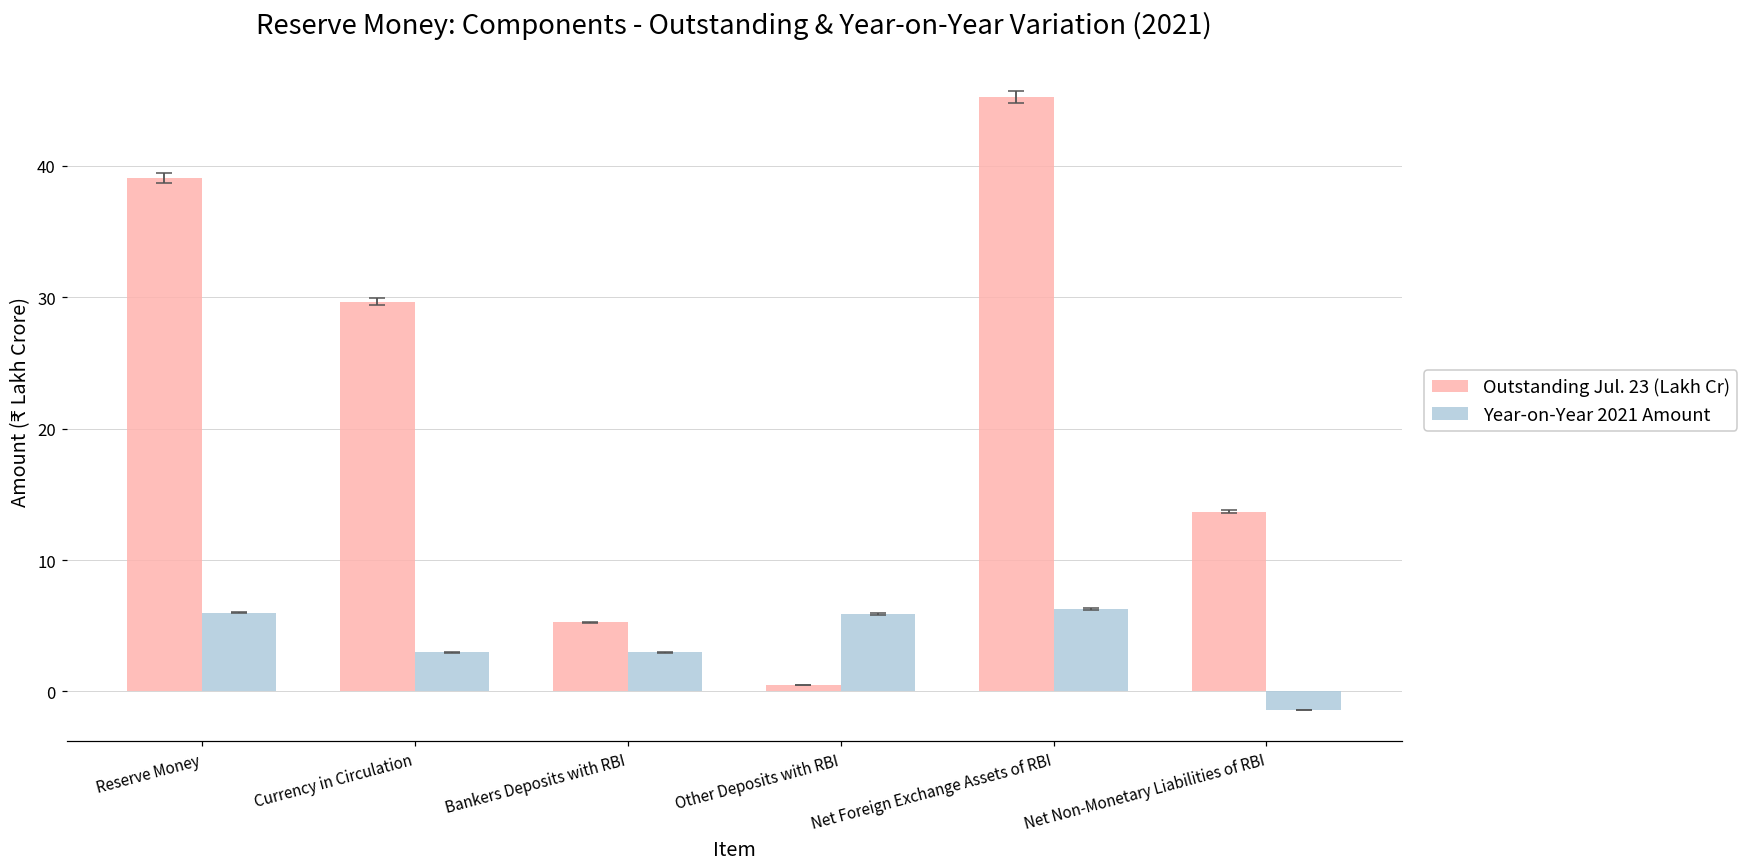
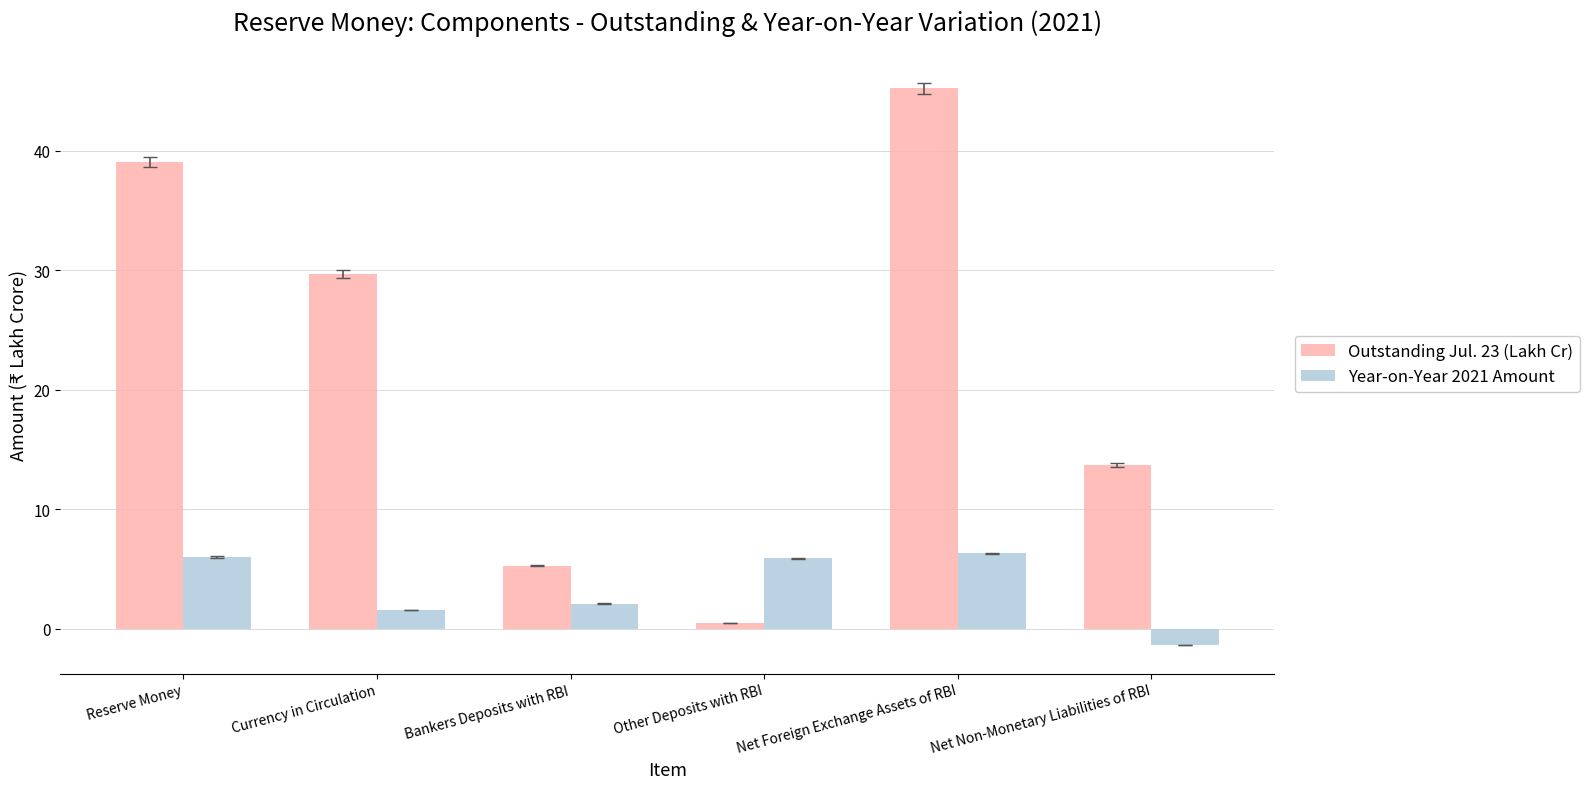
Year-on-Year 2021 Amount, Currency in Circulation: 3.0 -> 1.6
Year-on-Year 2021 Amount, Bankers Deposits with RBI: 3.0 -> 2.1
